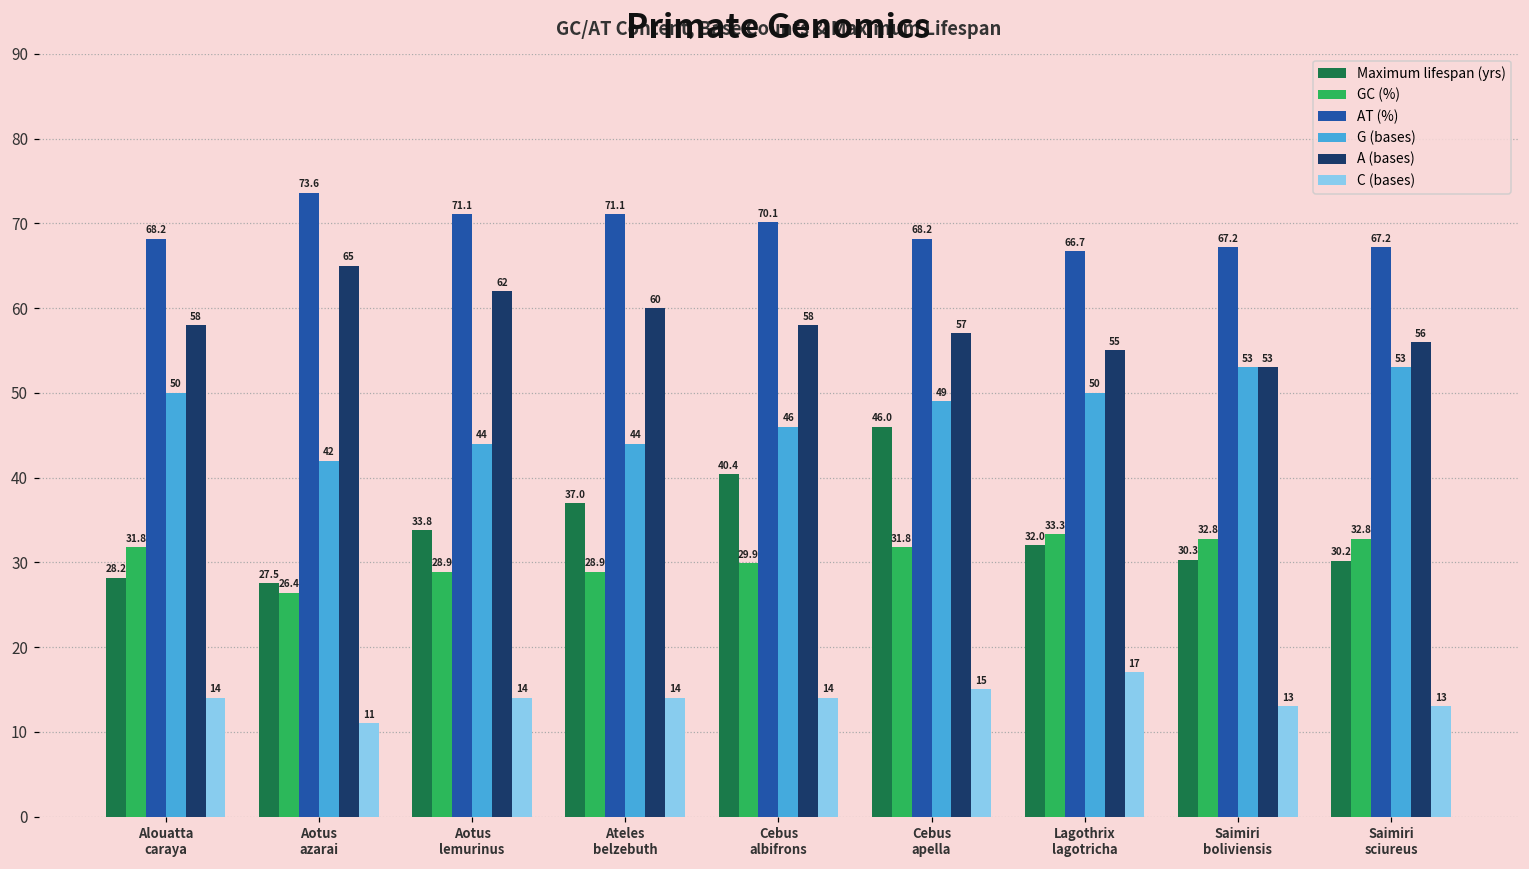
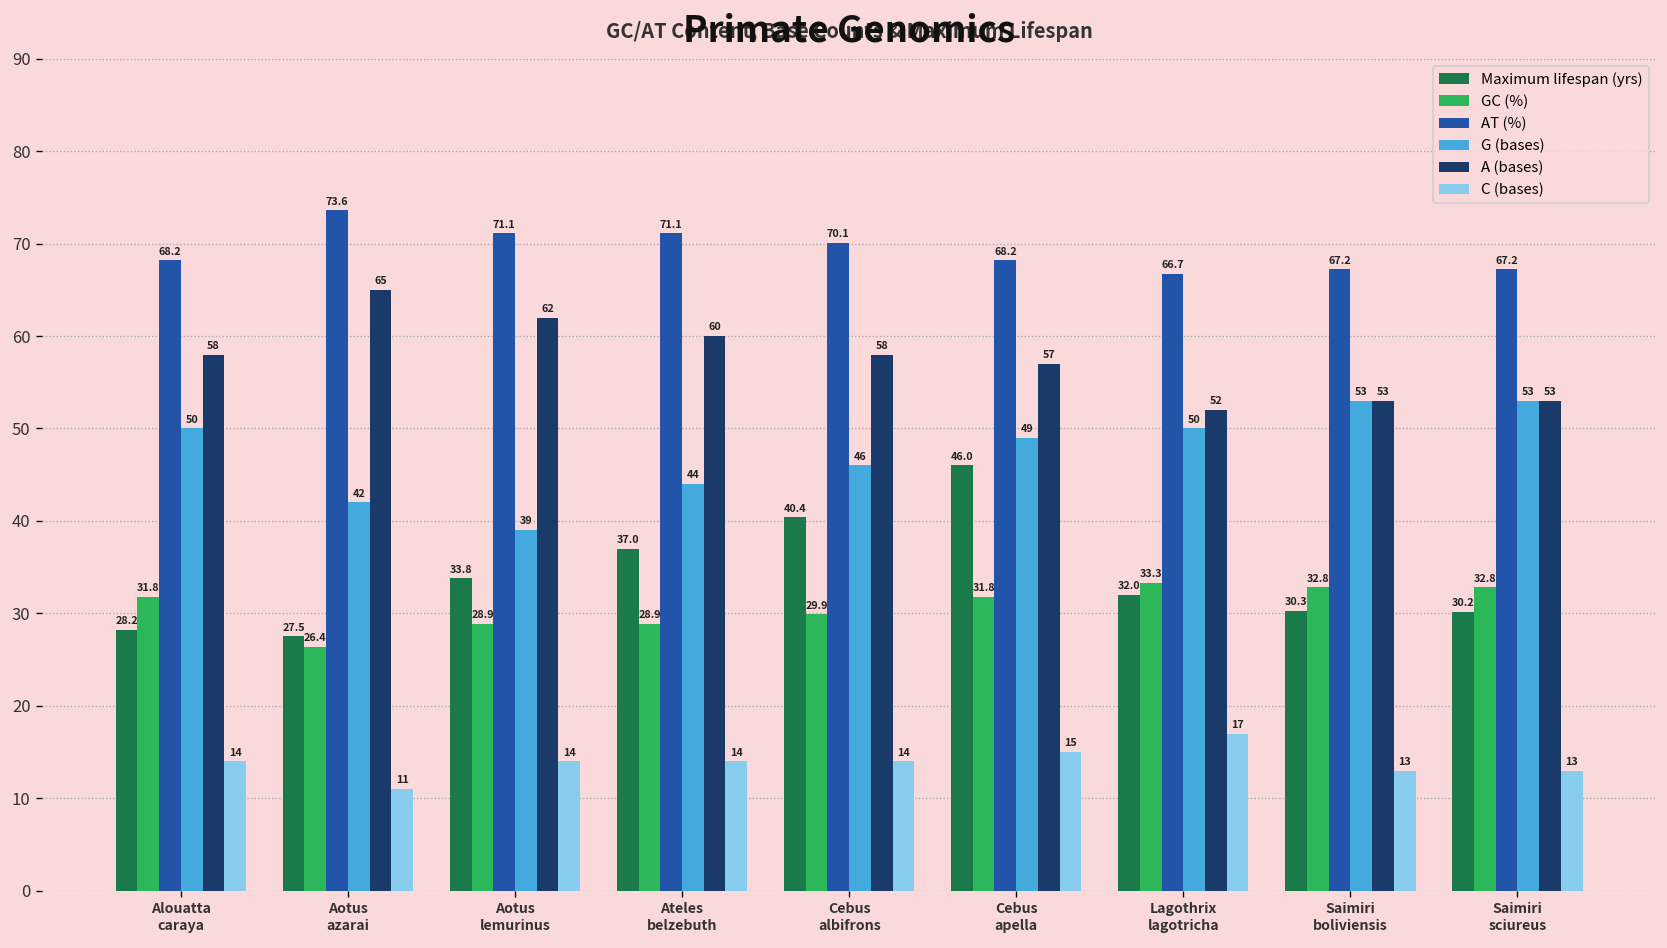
G (bases), Aotus lemurinus: 44 -> 39
A (bases), Lagothrix lagotricha: 55 -> 52
A (bases), Saimiri sciureus: 56 -> 53
